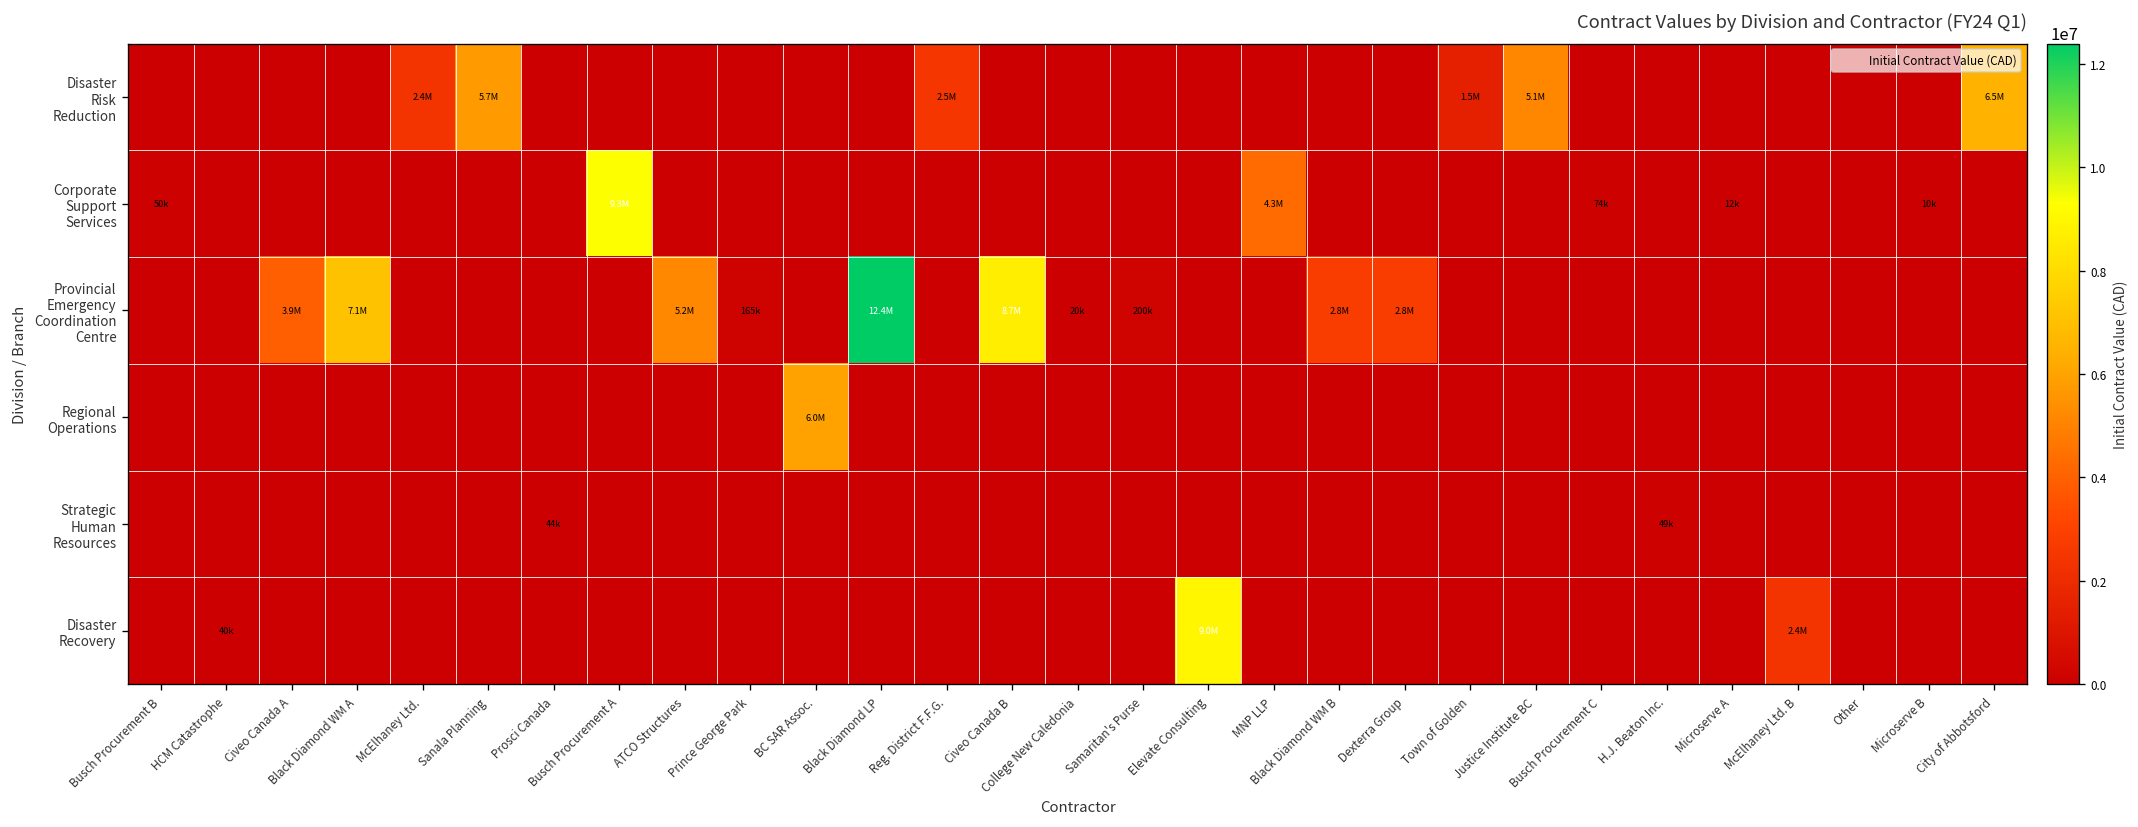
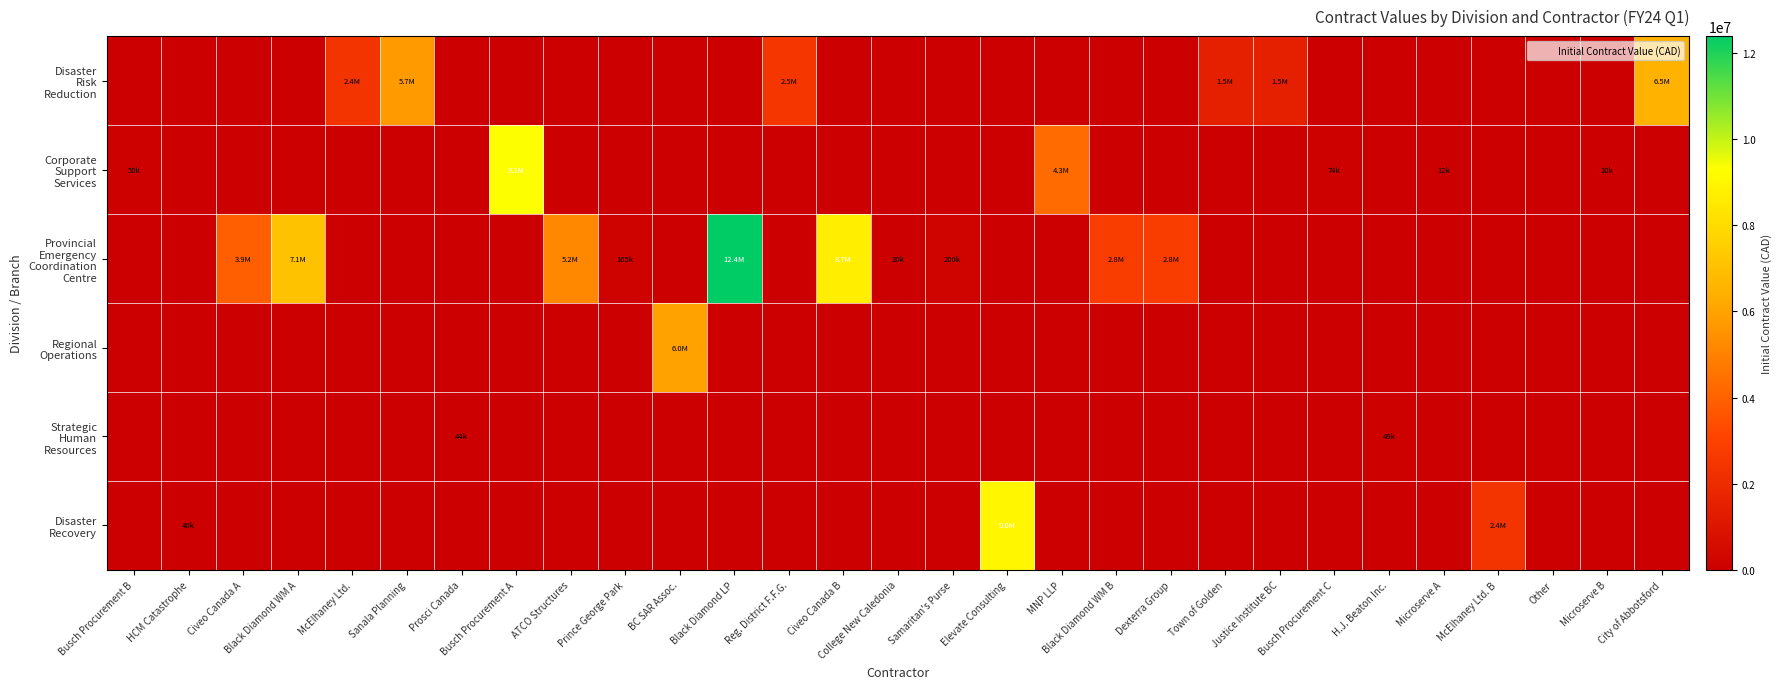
Disaster Risk Reduction, Justice Institute BC: 5.1M -> 1.5M
